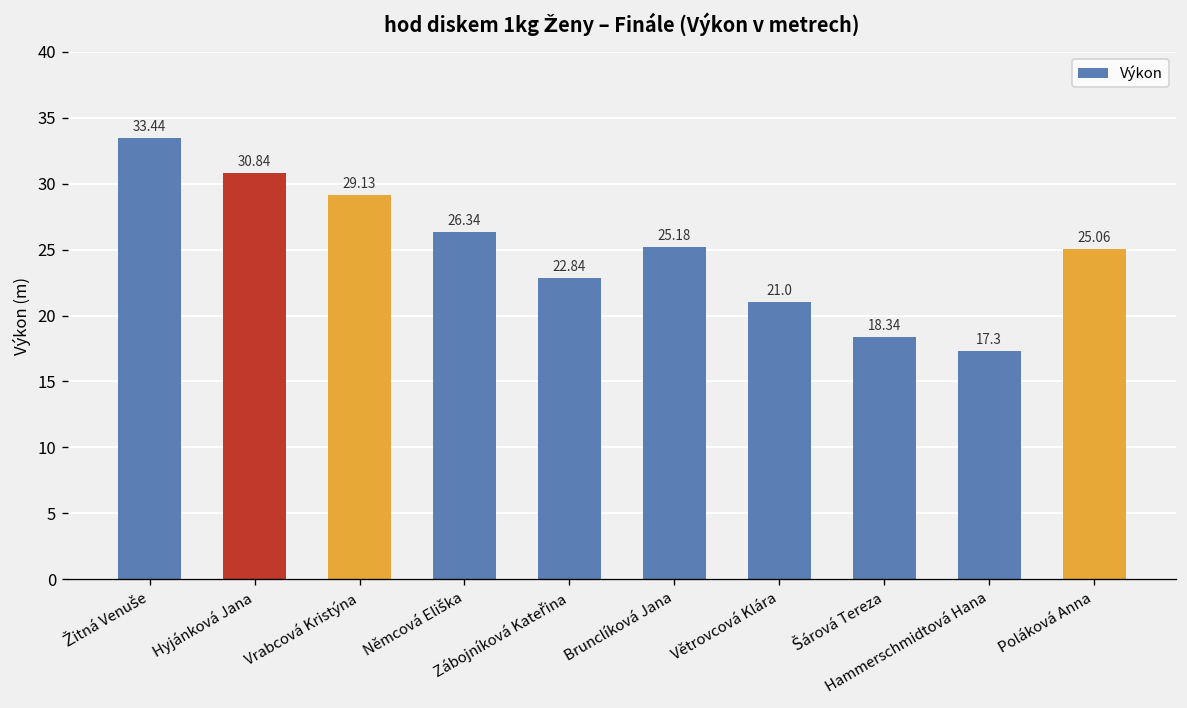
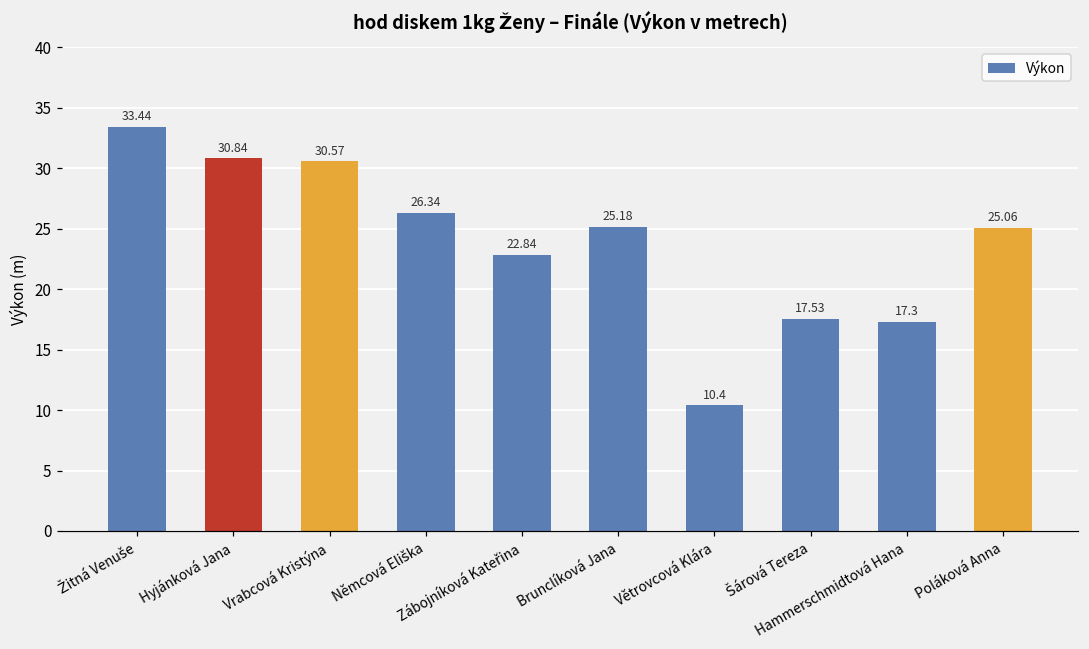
Vrabcová Kristýna: 29.13 -> 30.57
Větrovcová Klára: 21.0 -> 10.4
Šárová Tereza: 18.34 -> 17.53
